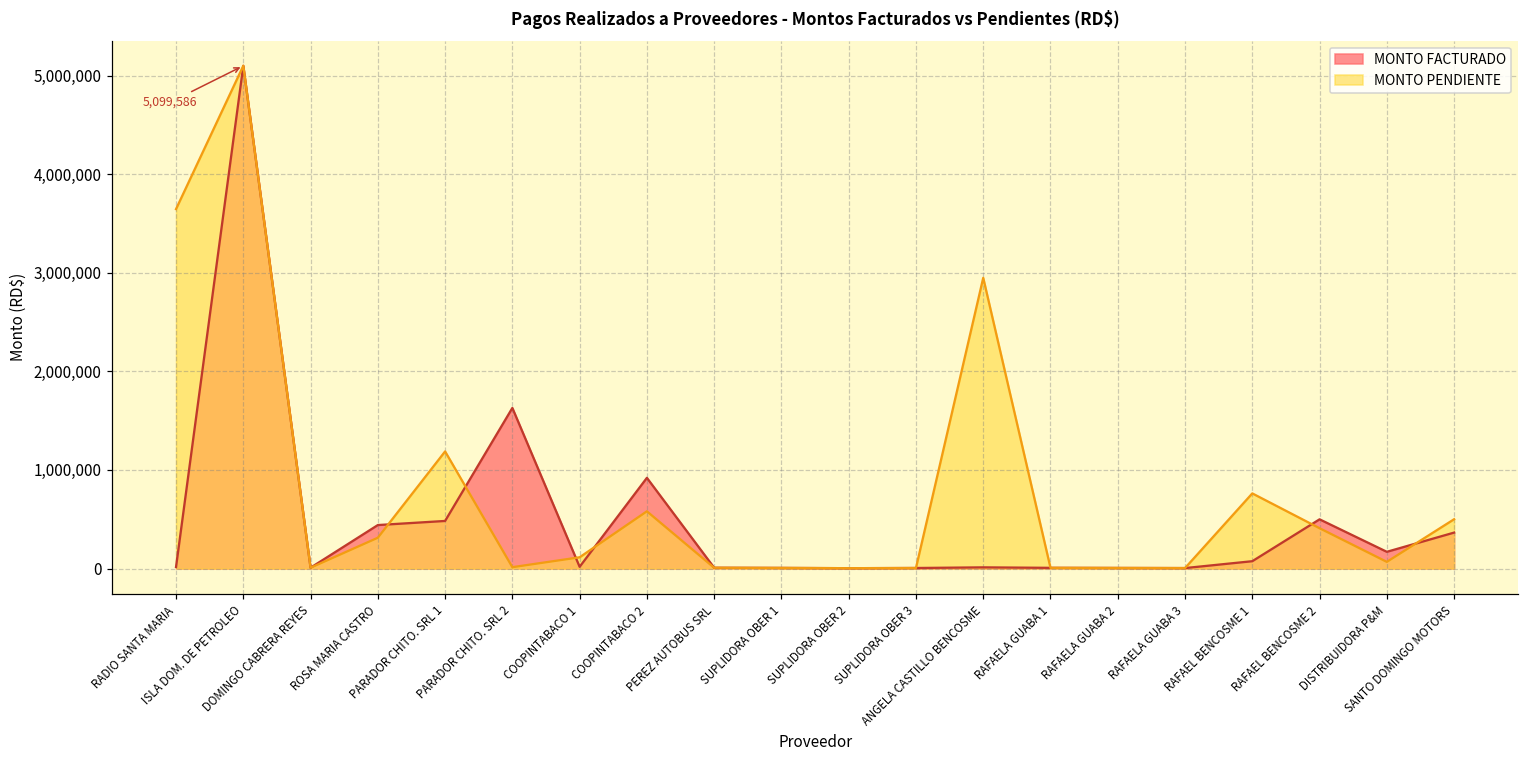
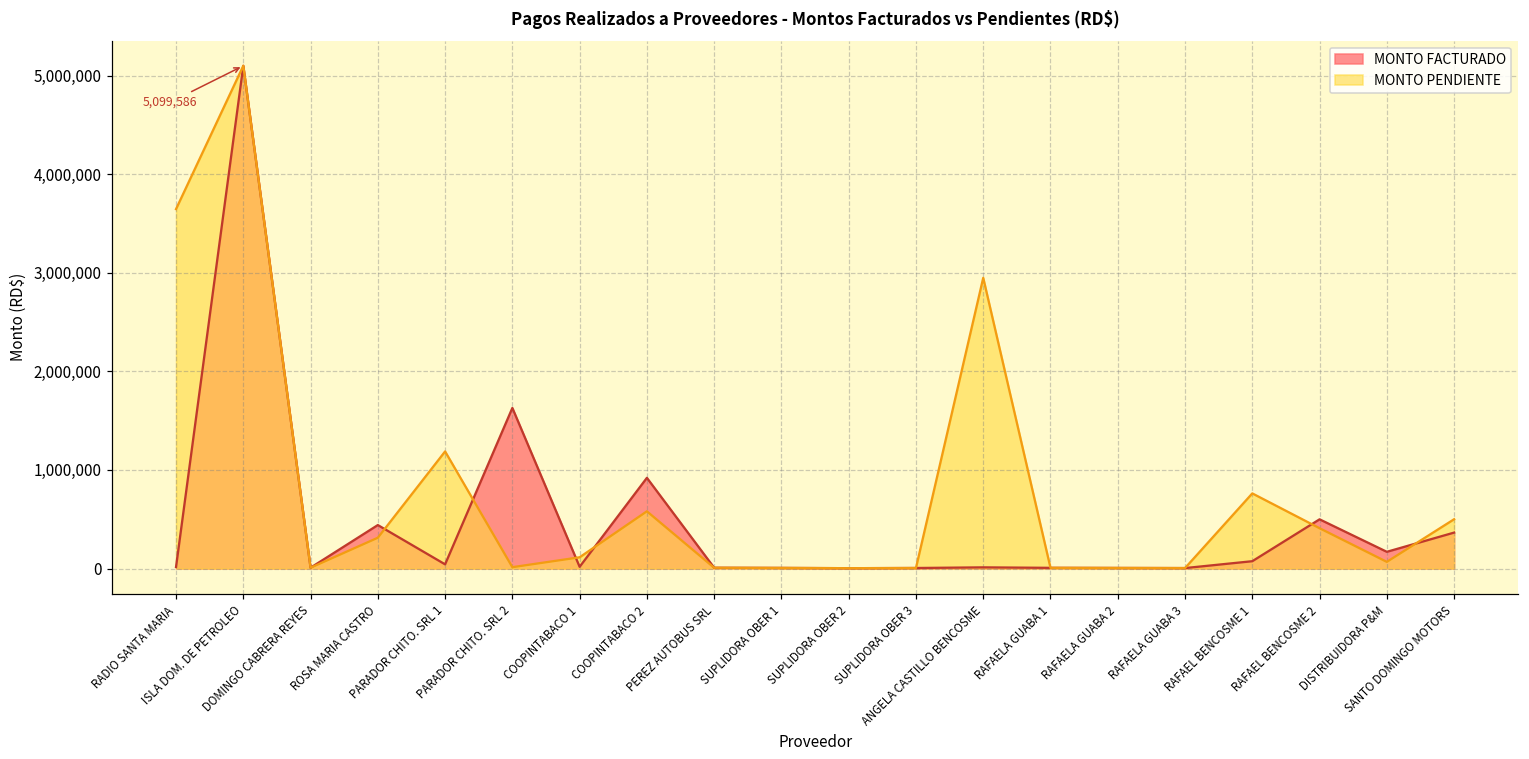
MONTO FACTURADO, PARADOR CHITO. SRL 1: 500,000 -> 0
